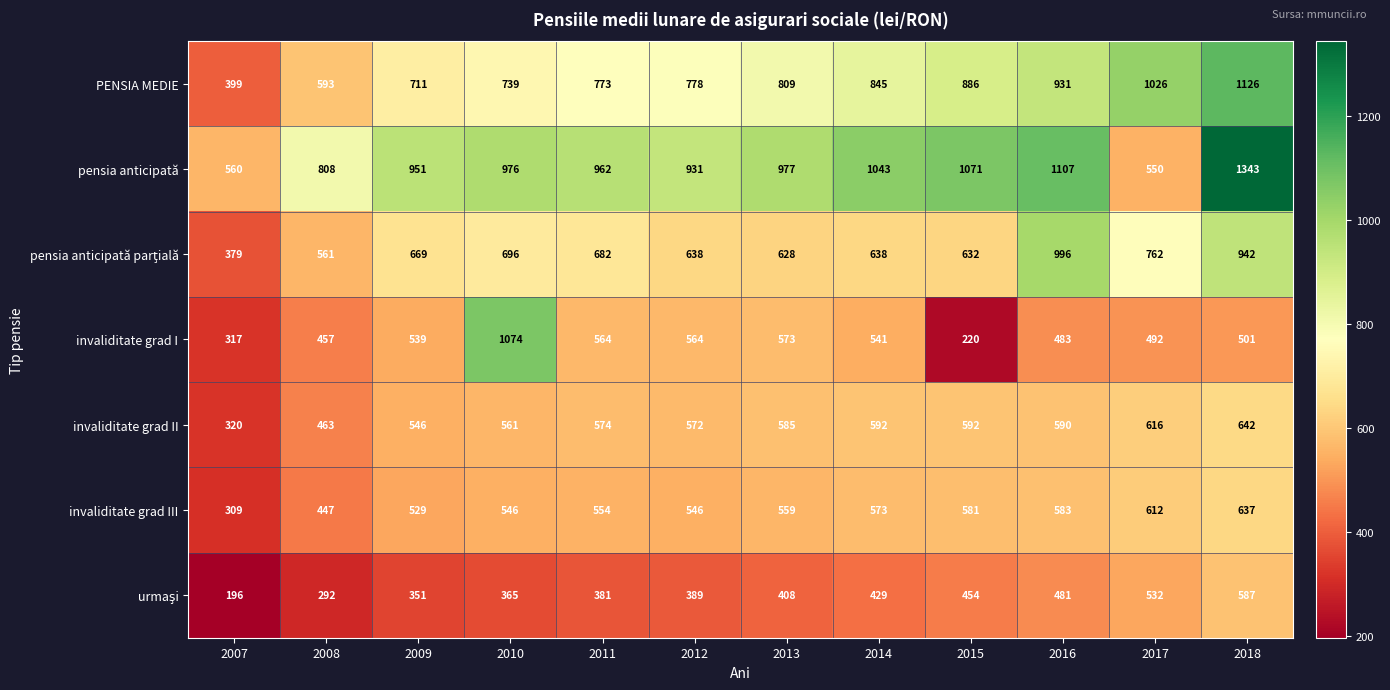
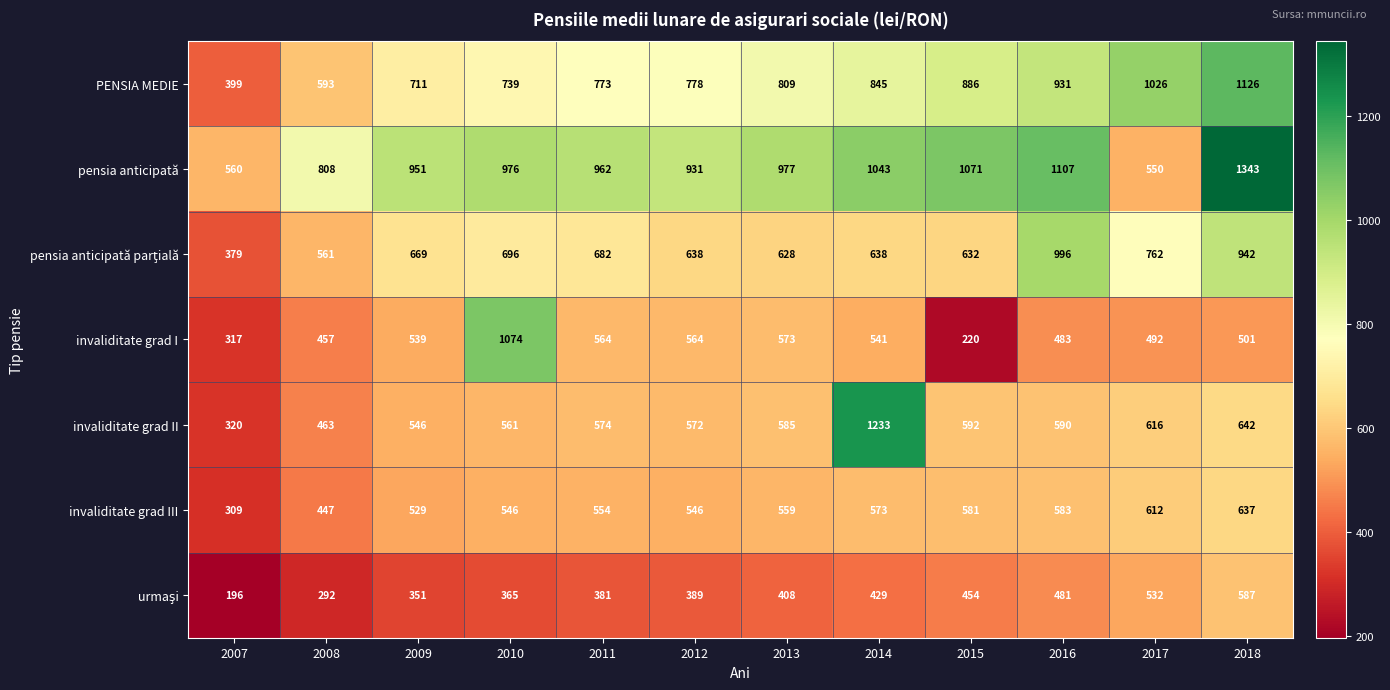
invaliditate grad II, 2014: 592 -> 1233
